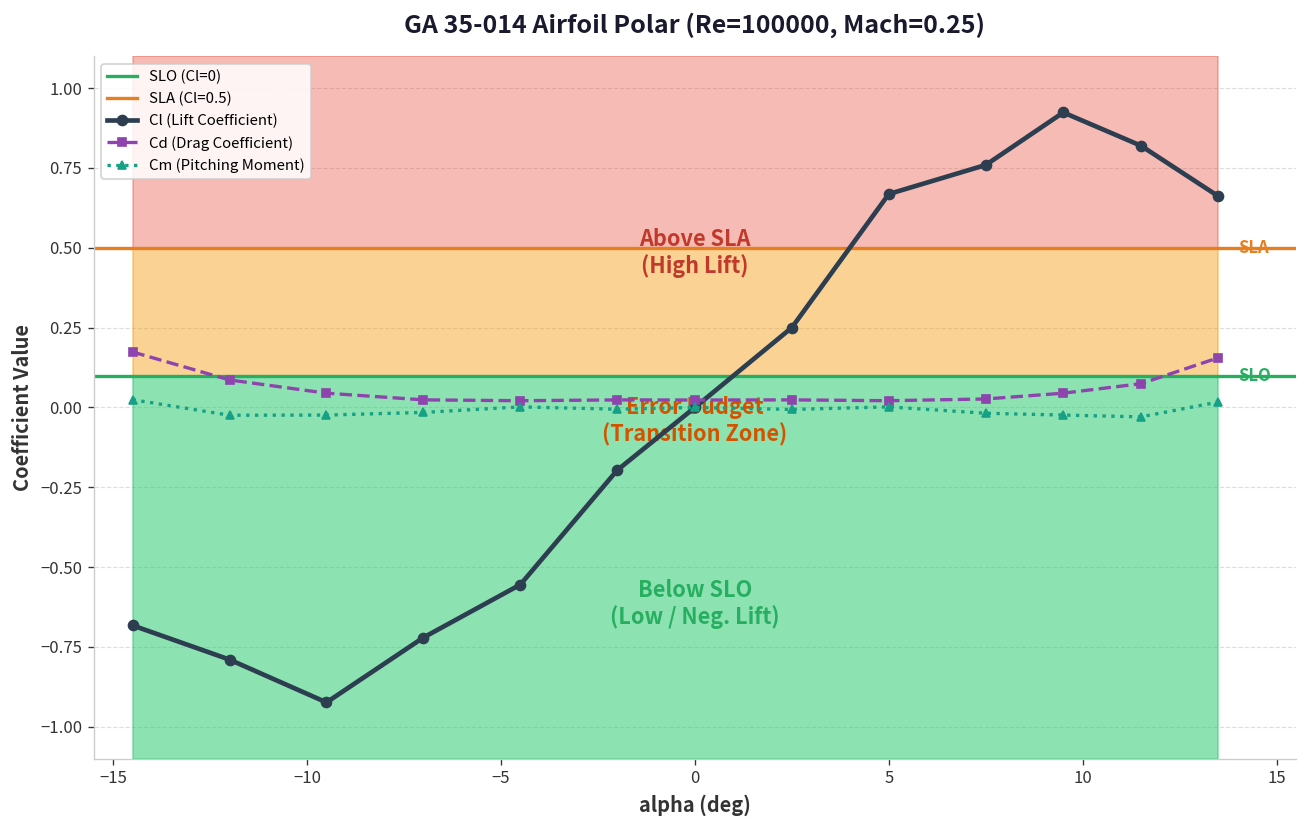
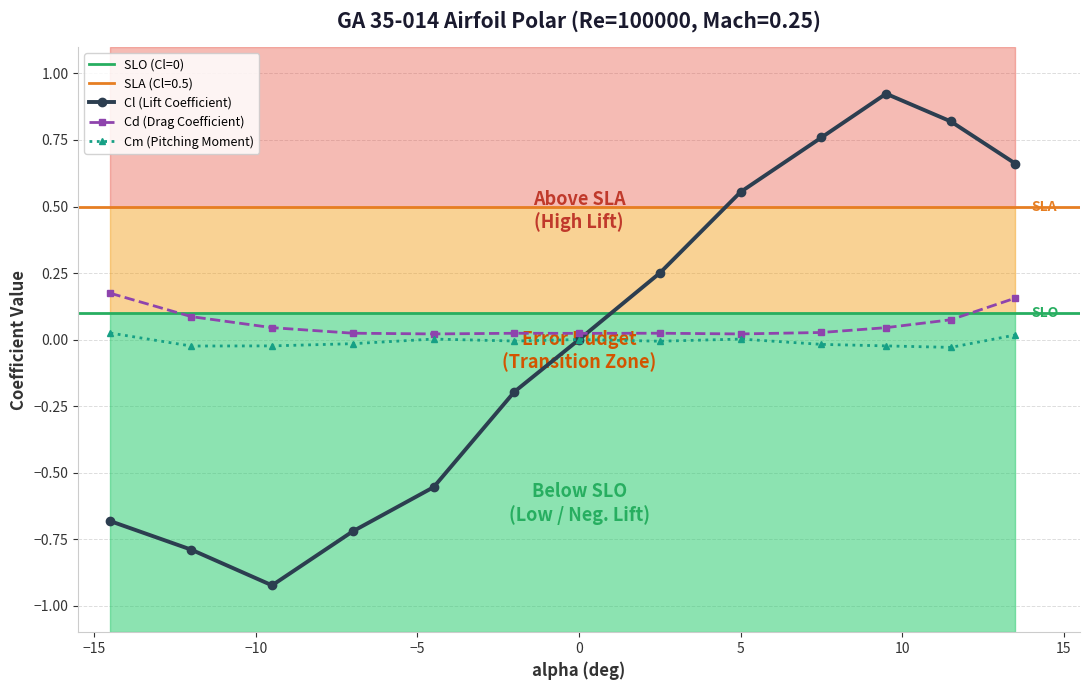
Cl (Lift Coefficient), 5: 0.67 -> 0.55
